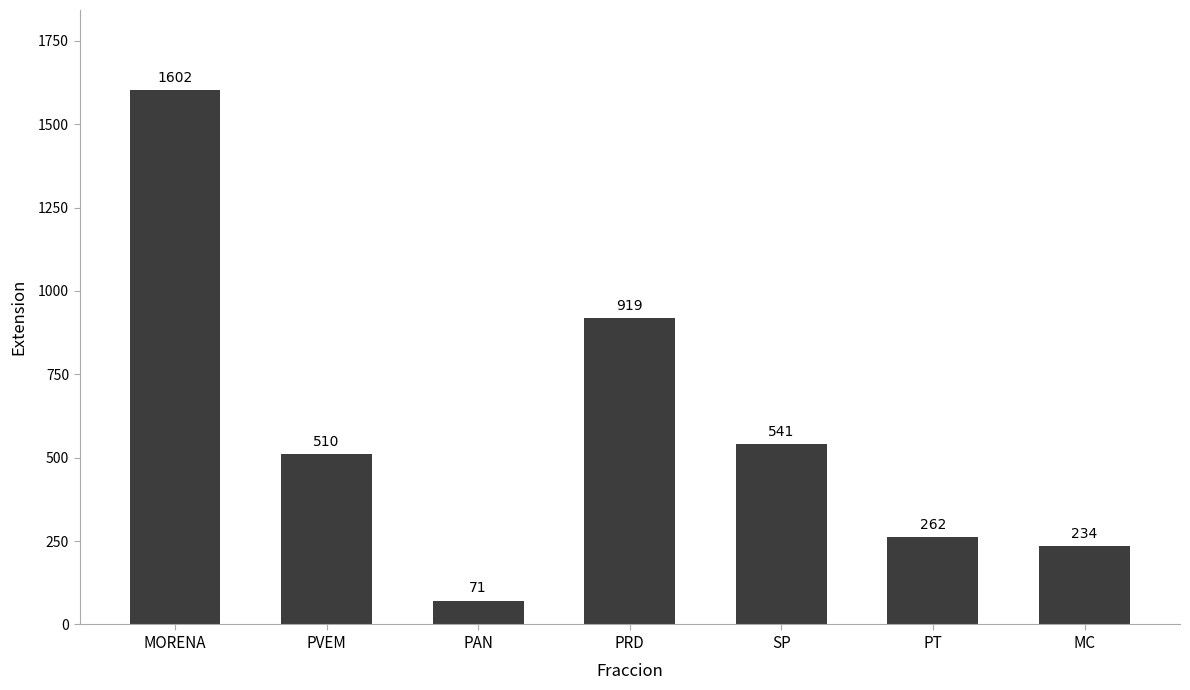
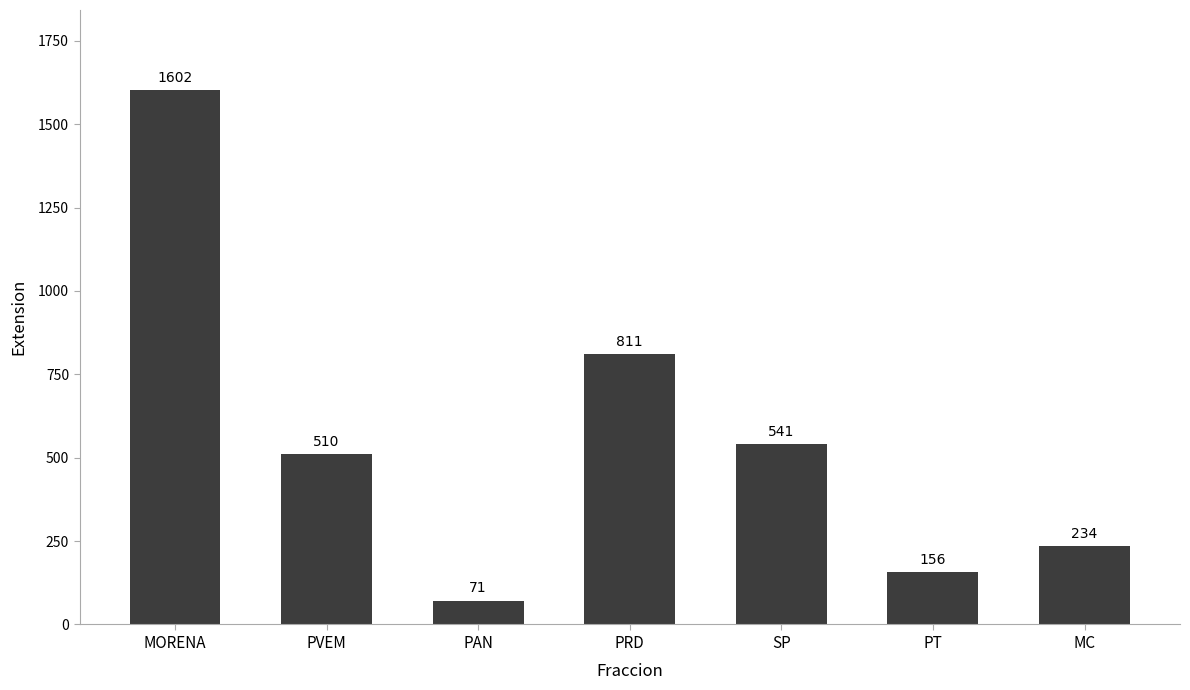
PRD: 919 -> 811
PT: 262 -> 156
